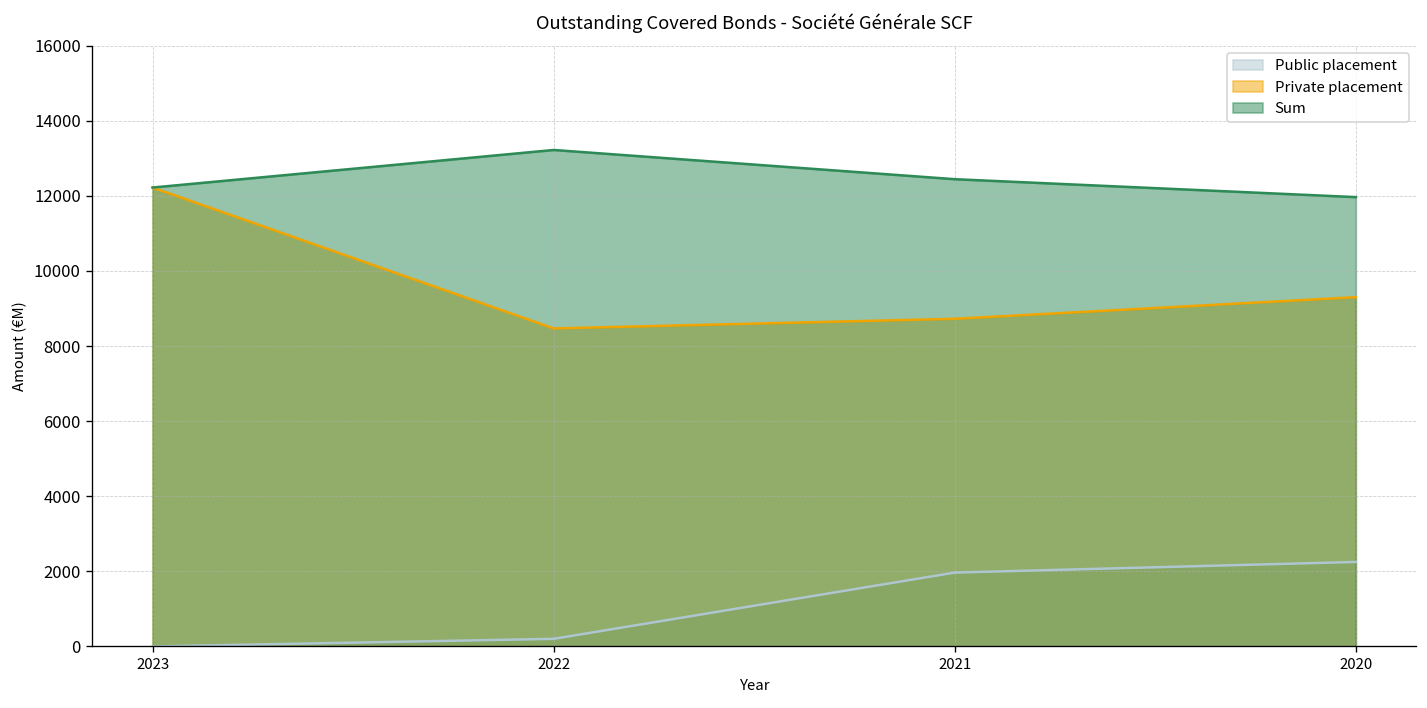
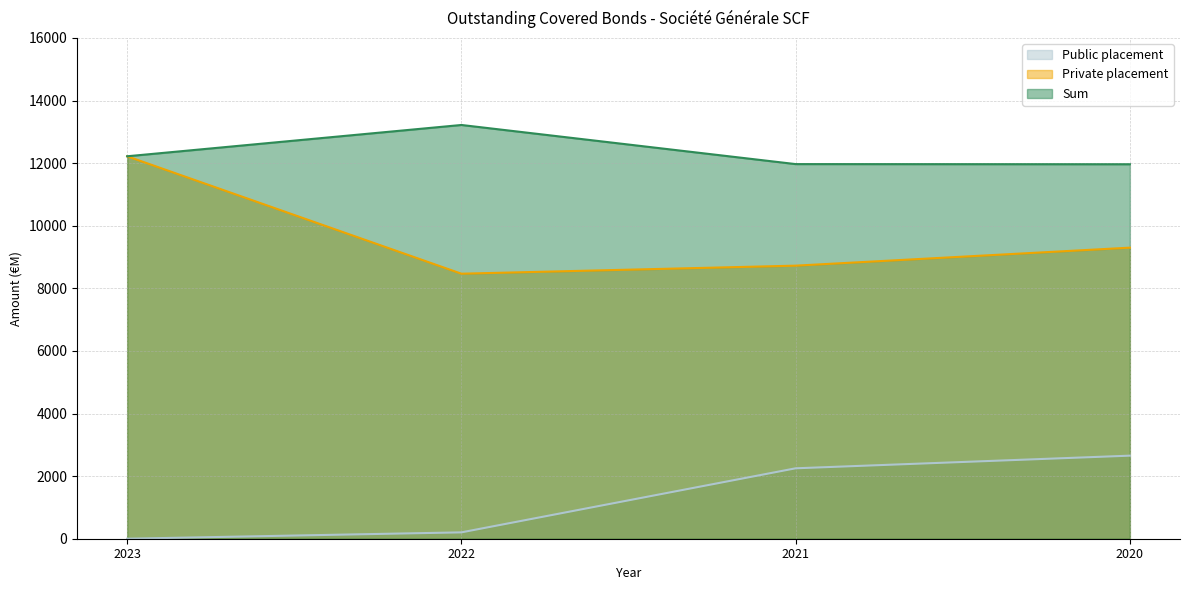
Public placement, 2021: 2000 -> 2300
Sum, 2021: 12400 -> 12000
Public placement, 2020: 2300 -> 2700
